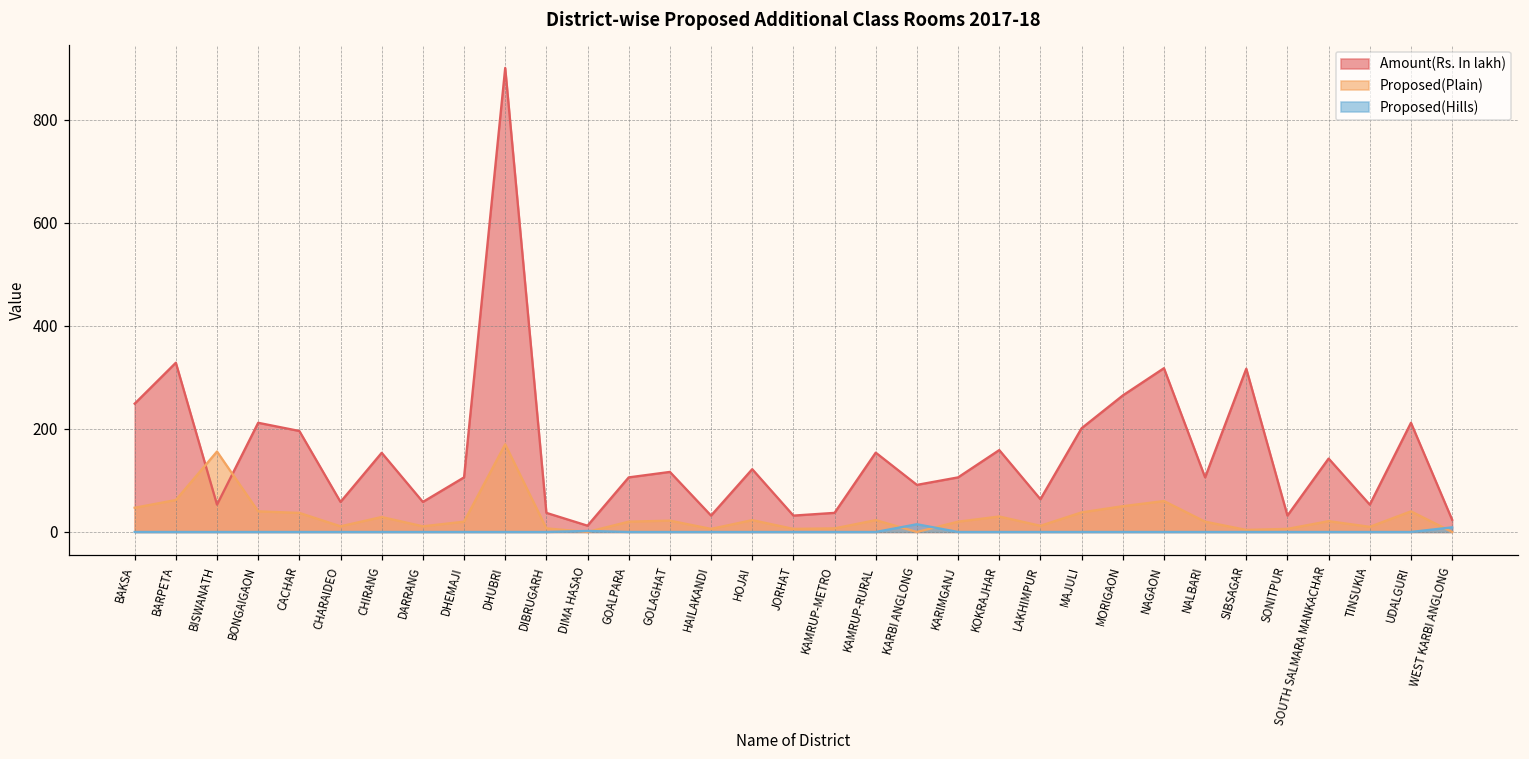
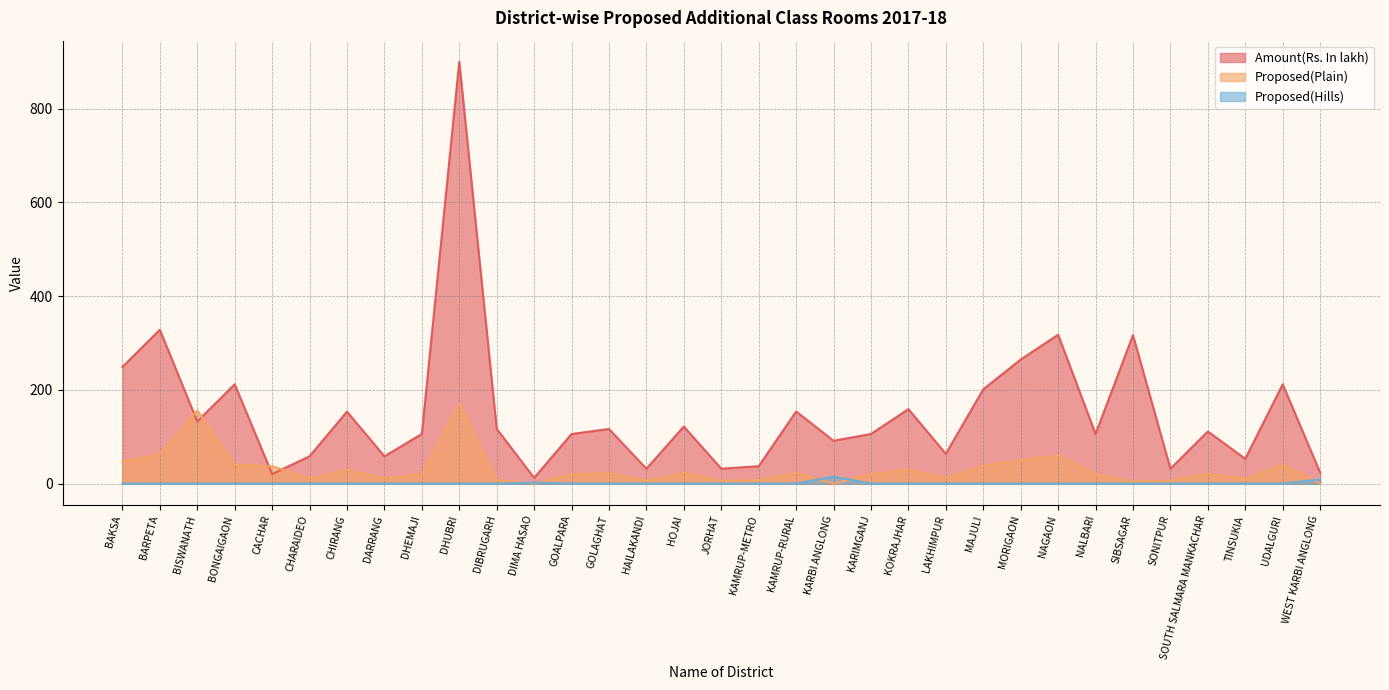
Amount(Rs. In lakh), BISWANATH: 50 -> 130
Amount(Rs. In lakh), CACHAR: 200 -> 20
Amount(Rs. In lakh), DIBRUGARH: 40 -> 120
Amount(Rs. In lakh), SOUTH SALMARA MANKACHAR: 140 -> 110
